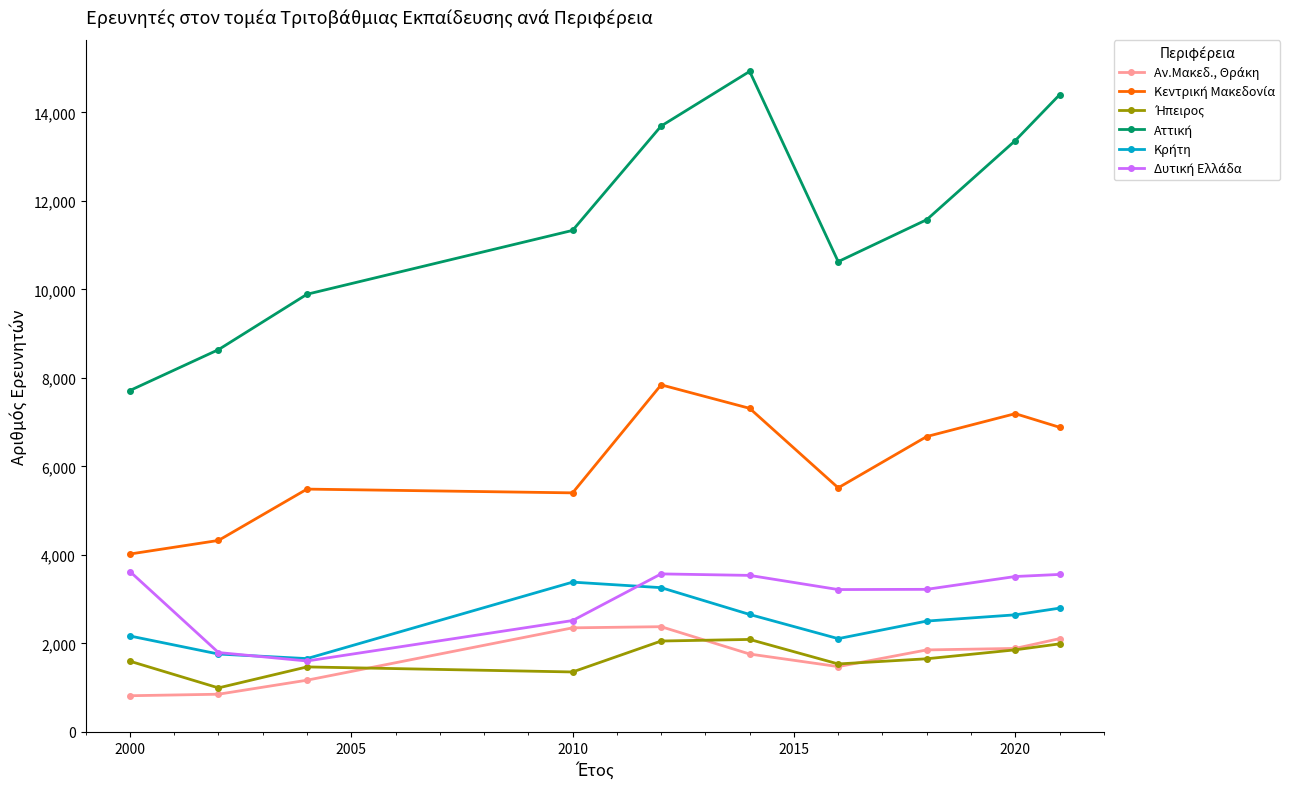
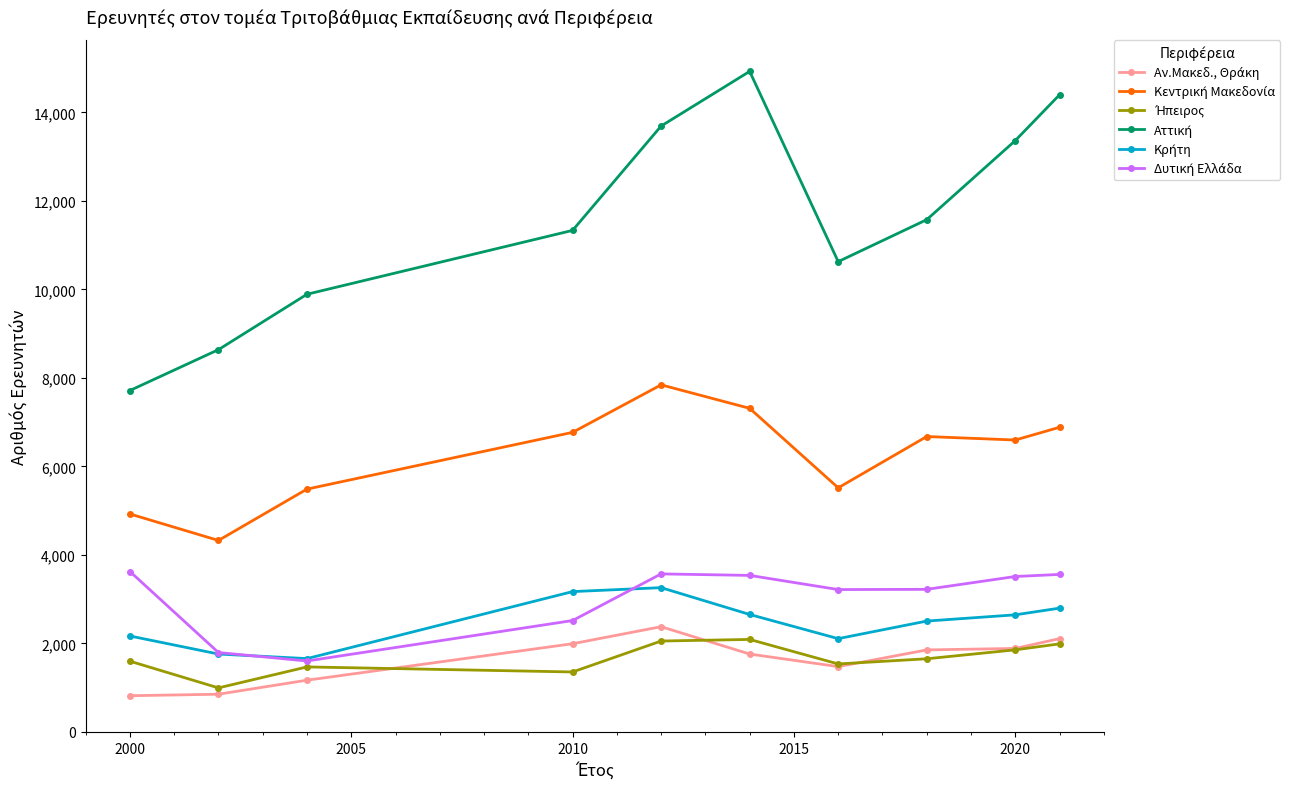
Κεντρική Μακεδονία, 2000: 4,000 -> 4,900
Αν.Μακεδ., Θράκη, 2010: 2,400 -> 2,000
Κεντρική Μακεδονία, 2010: 5,400 -> 6,800
Κρήτη, 2010: 3,400 -> 3,200
Κεντρική Μακεδονία, 2020: 7,200 -> 6,600
